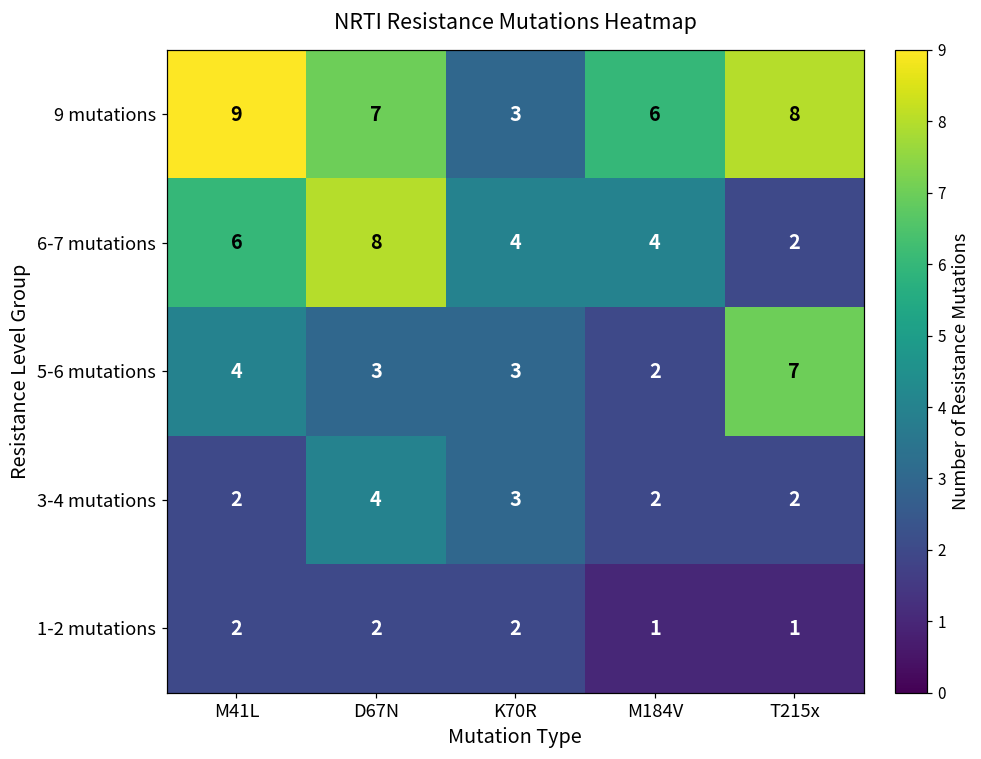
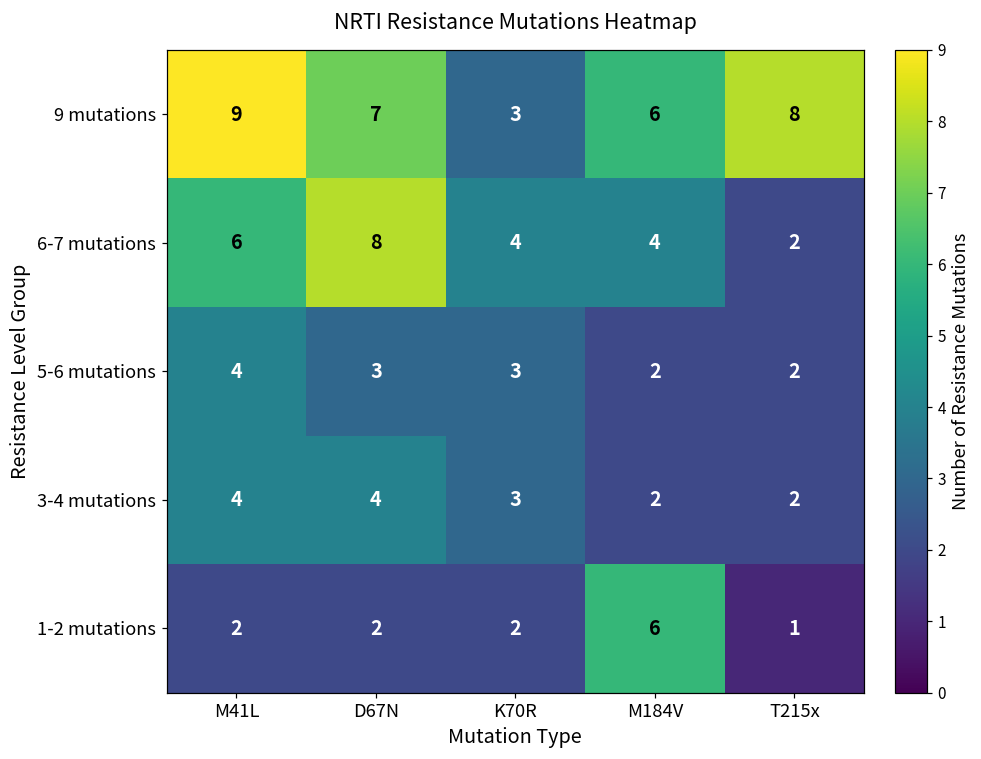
5-6 mutations, T215x: 7 -> 2
3-4 mutations, M41L: 2 -> 4
1-2 mutations, M184V: 1 -> 6
